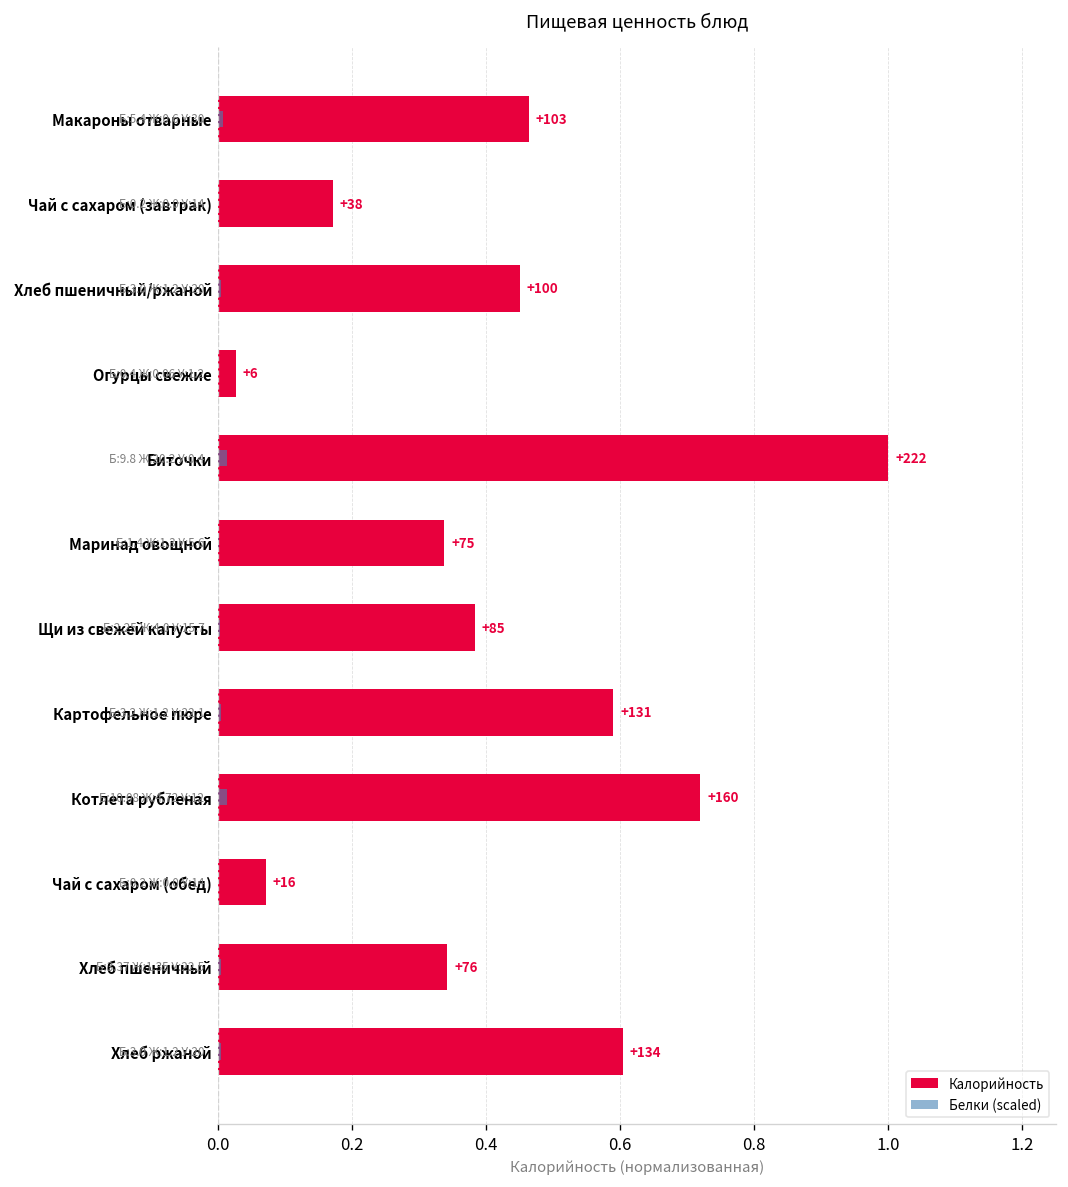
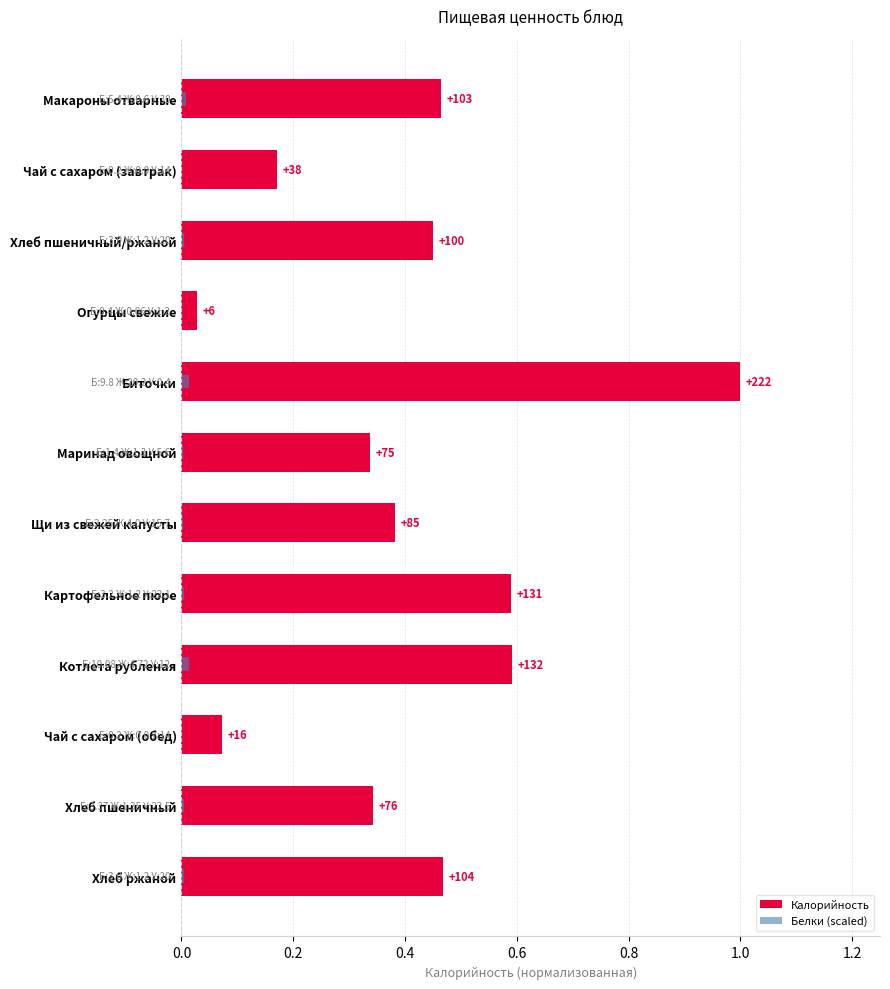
Калорийность, Котлета рубленая: +160 -> +132
Калорийность, Хлеб ржаной: +134 -> +104
